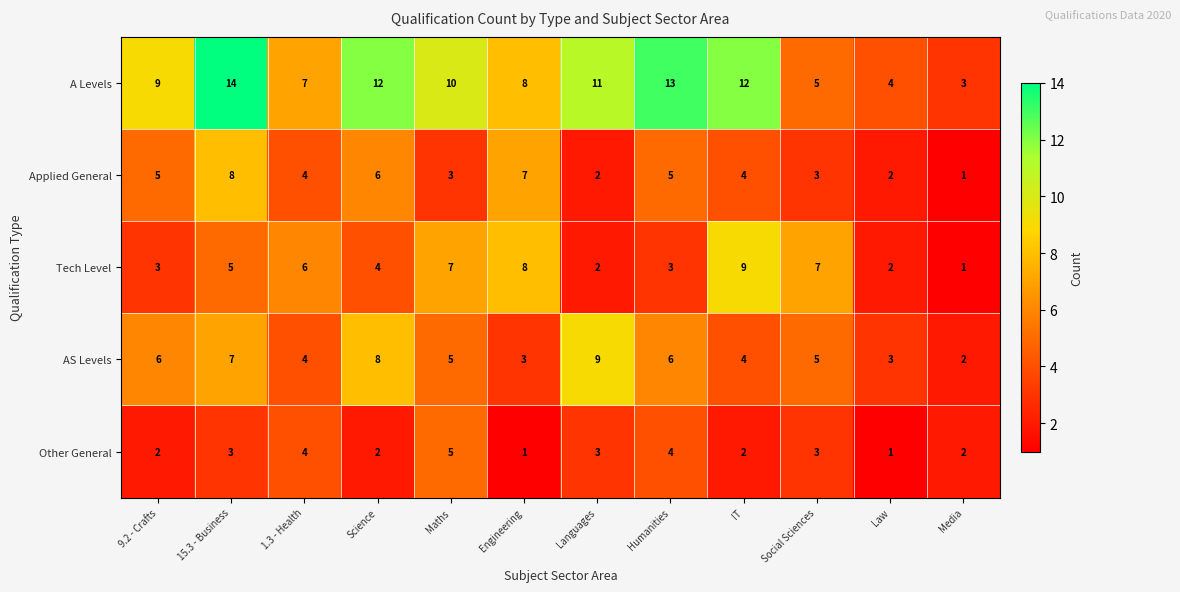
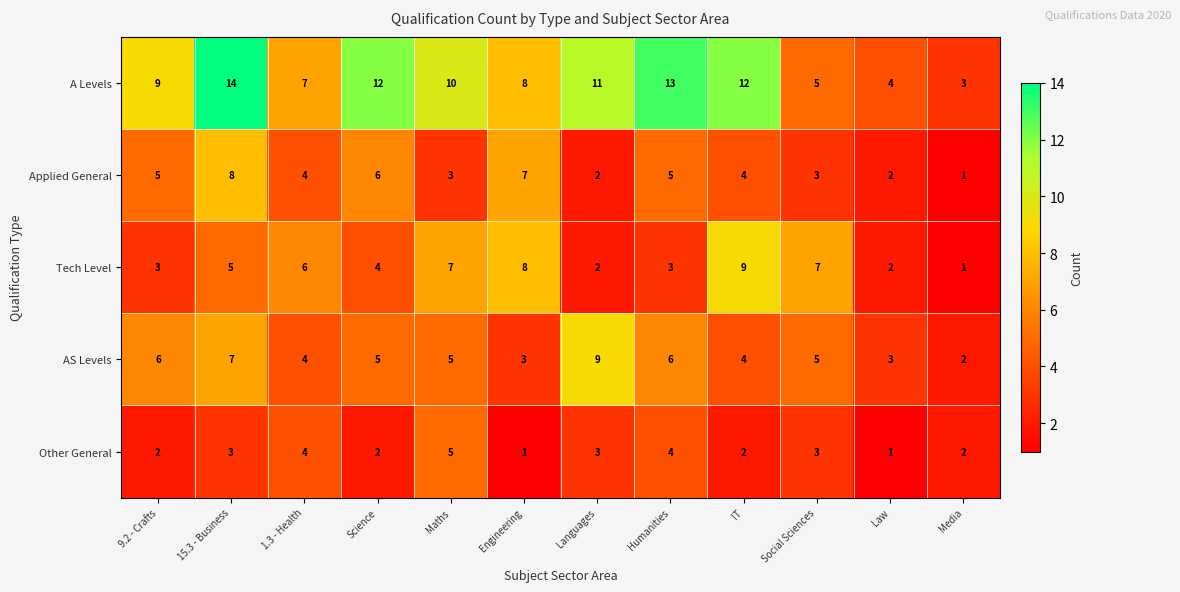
AS Levels, Science: 8 -> 5
